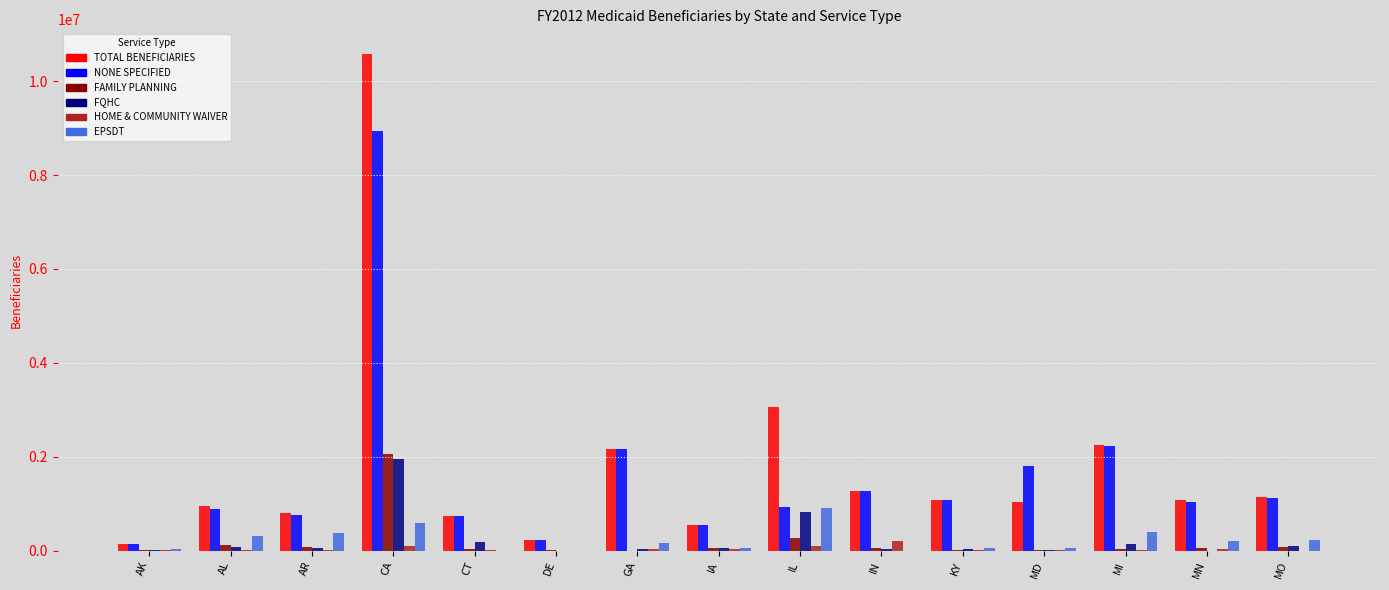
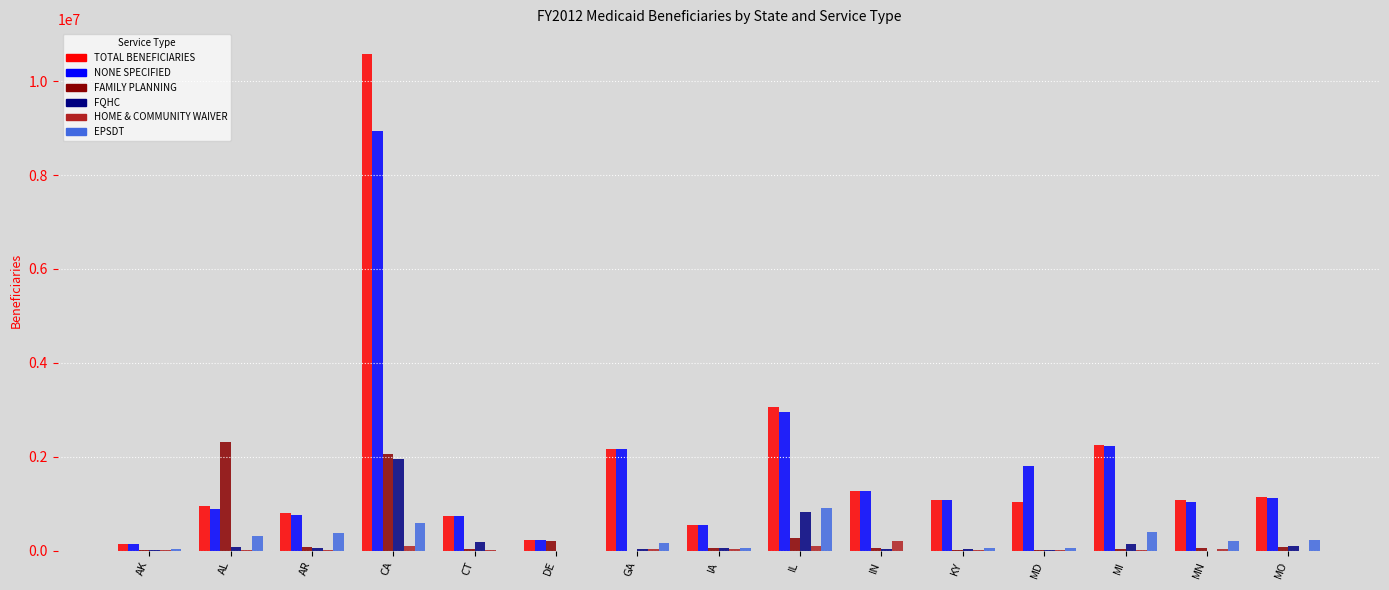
FAMILY PLANNING, AL: 100000 -> 2300000
FAMILY PLANNING, DE: 0 -> 200000
NONE SPECIFIED, IL: 900000 -> 3000000
